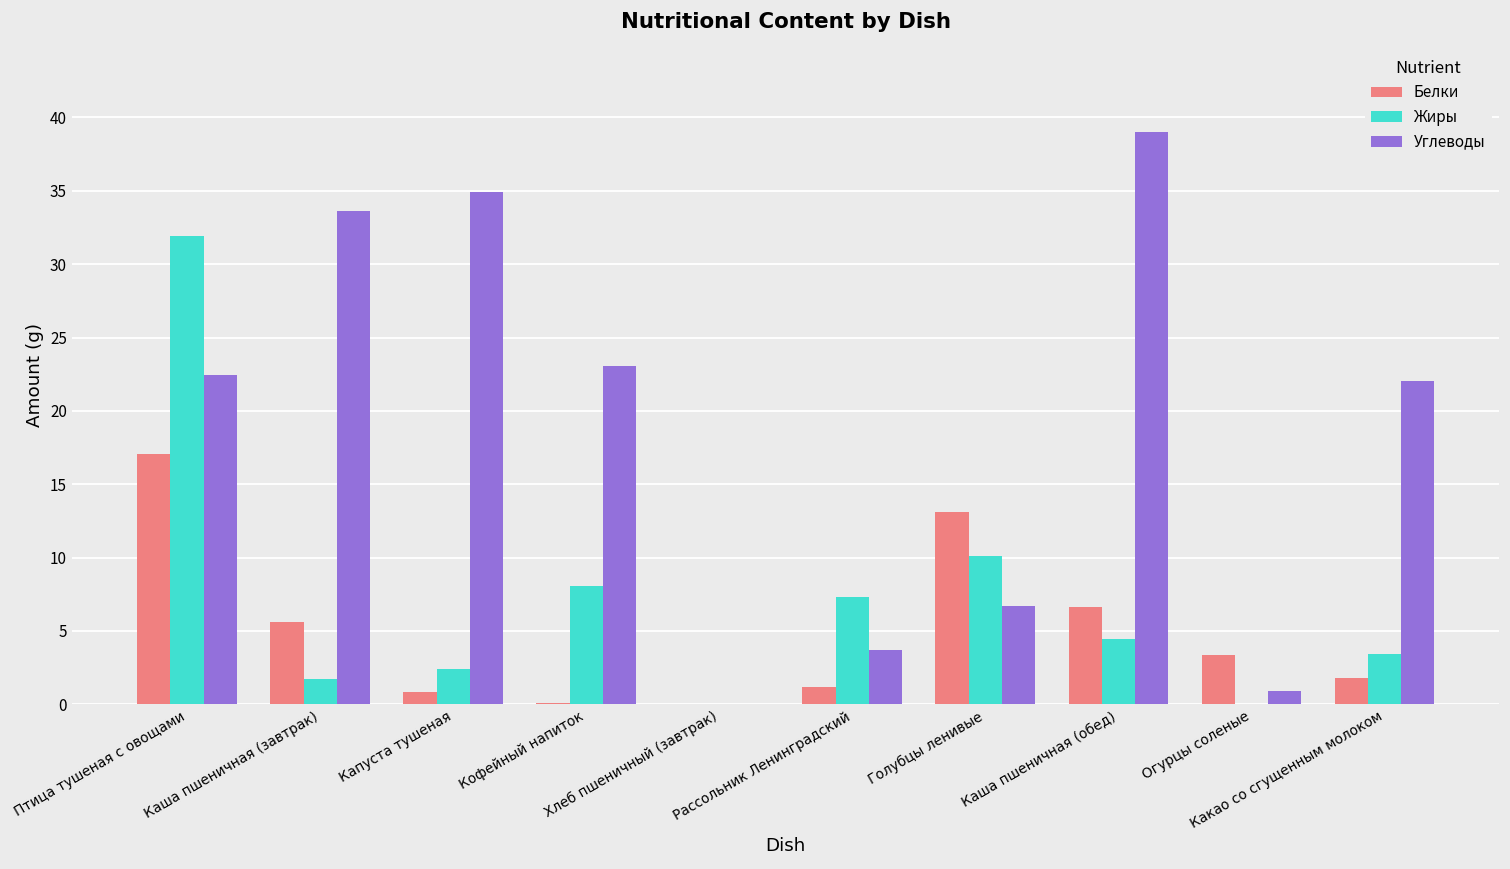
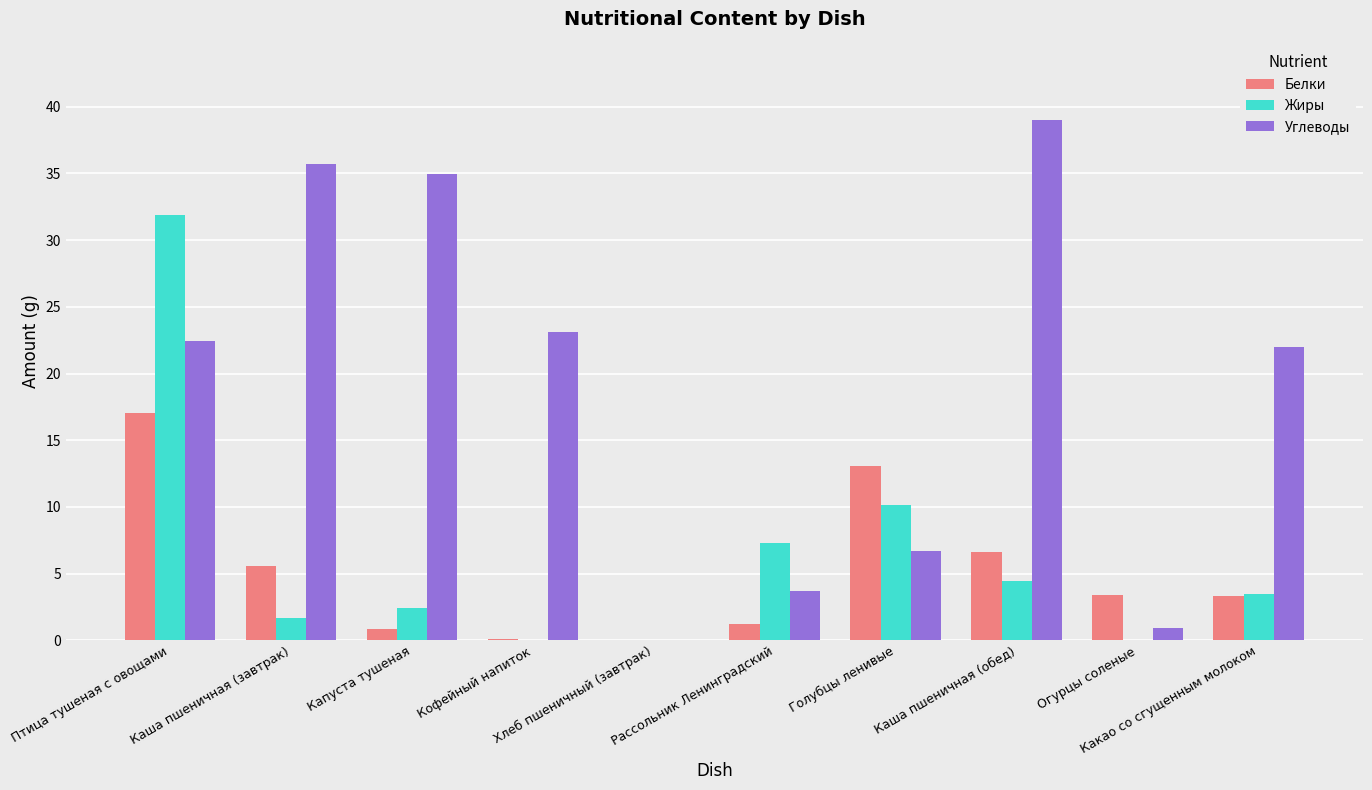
Углеводы, Каша пшеничная (завтрак): 33.7 -> 35.7
Жиры, Кофейный напиток: 8.0 -> 0.1
Белки, Какао со сгущенным молоком: 1.8 -> 3.3
